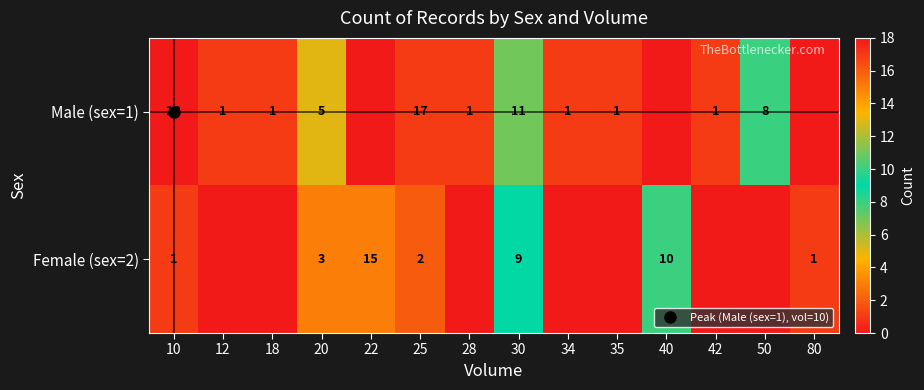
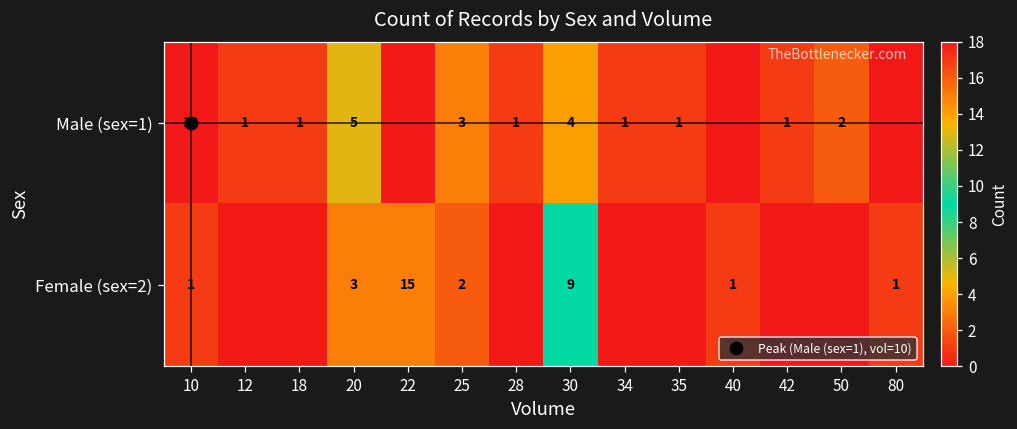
Male (sex=1), 25: 17 -> 3
Male (sex=1), 30: 11 -> 4
Male (sex=1), 50: 8 -> 2
Female (sex=2), 40: 10 -> 1
